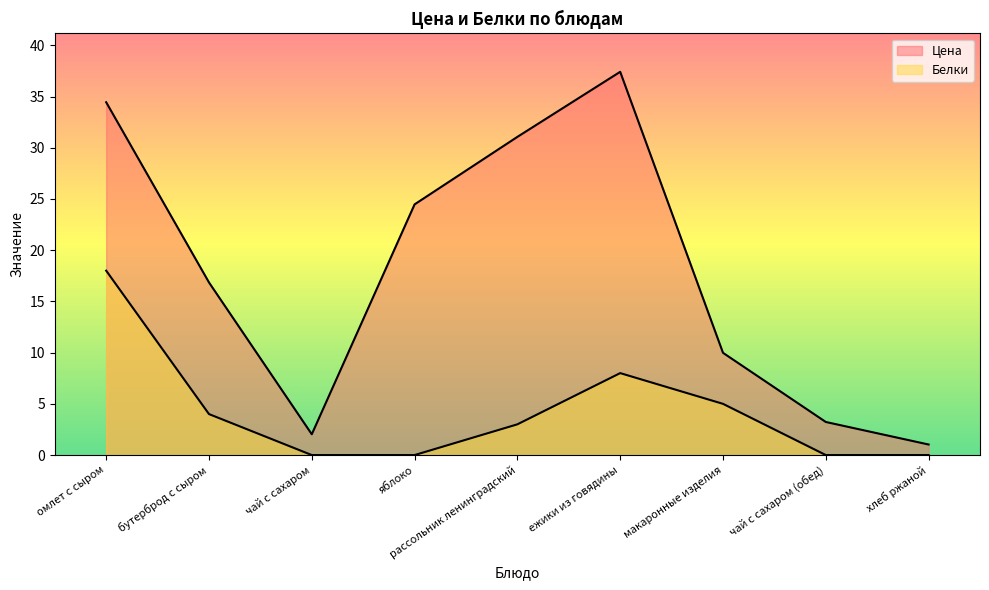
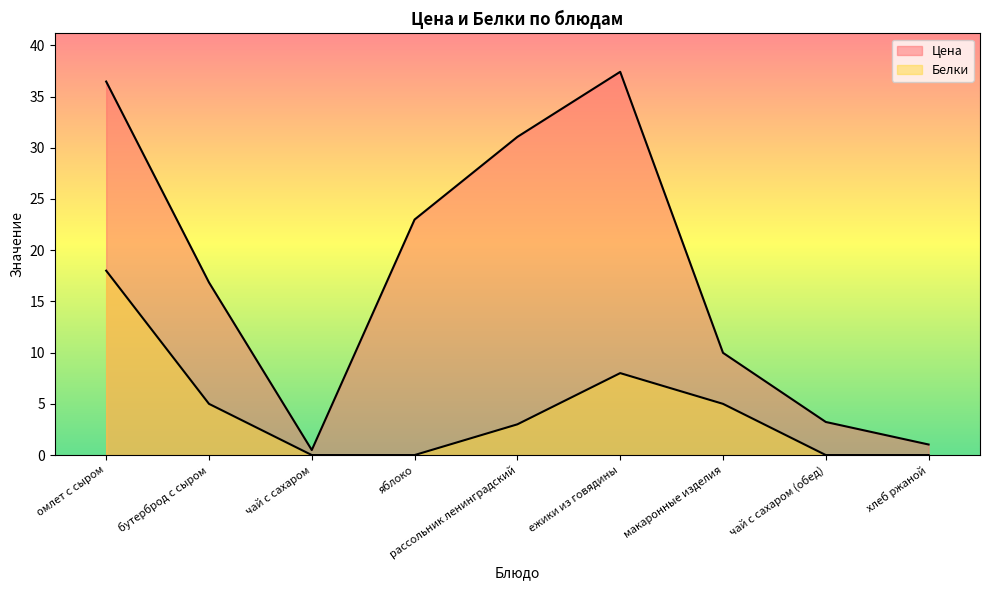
Цена, омлет с сыром: 34.4 -> 36.5
Белки, бутерброд с сыром: 4 -> 5
Цена, чай с сахаром: 2.0 -> 0.5
Цена, яблоко: 24.5 -> 23.0
